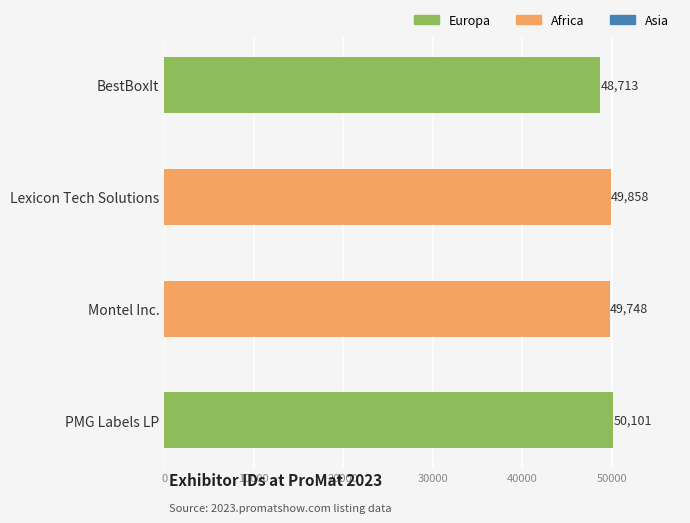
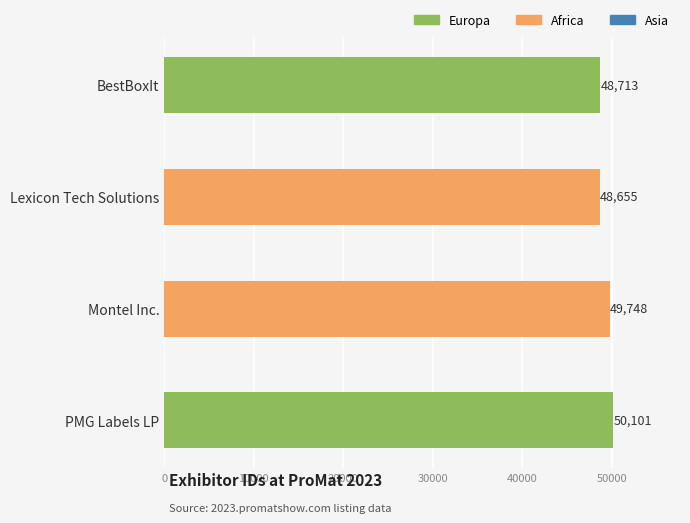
Lexicon Tech Solutions: 49,858 -> 48,655
